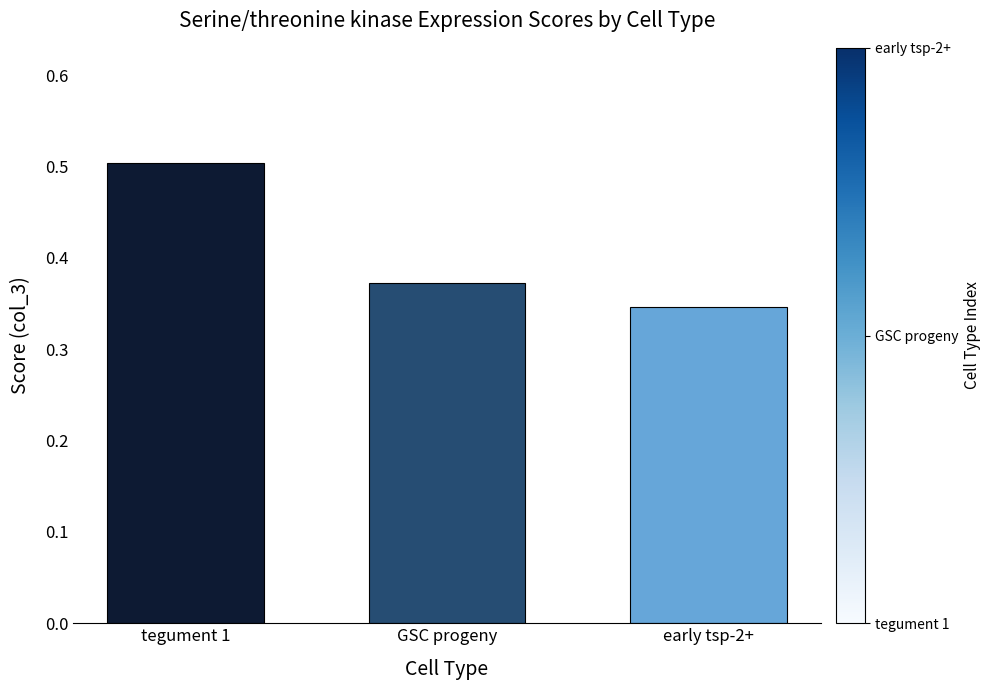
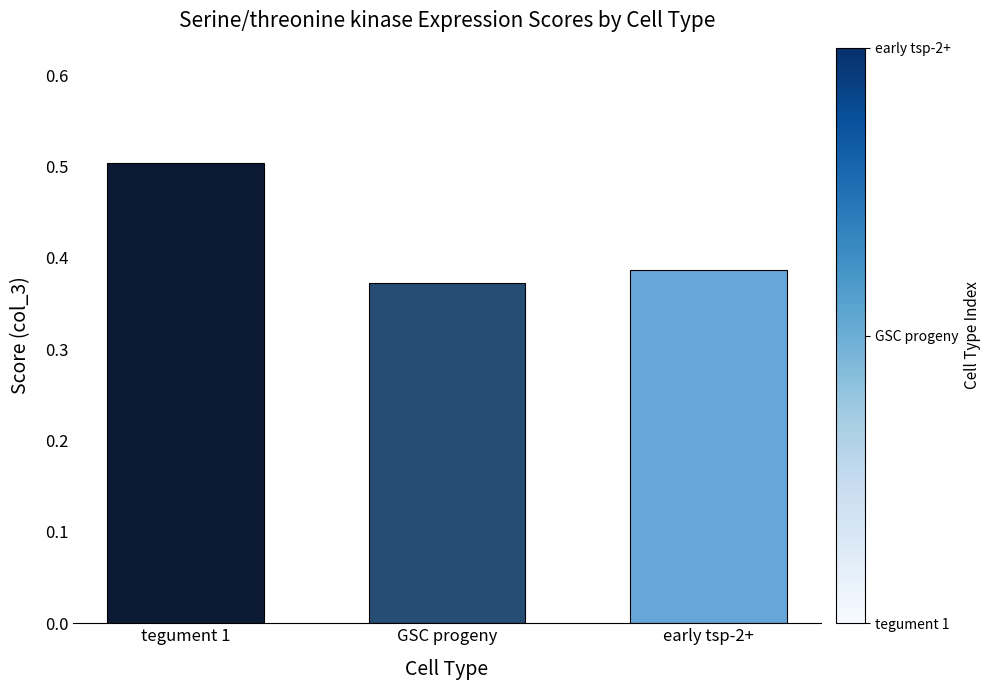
early tsp-2+: 0.35 -> 0.39
